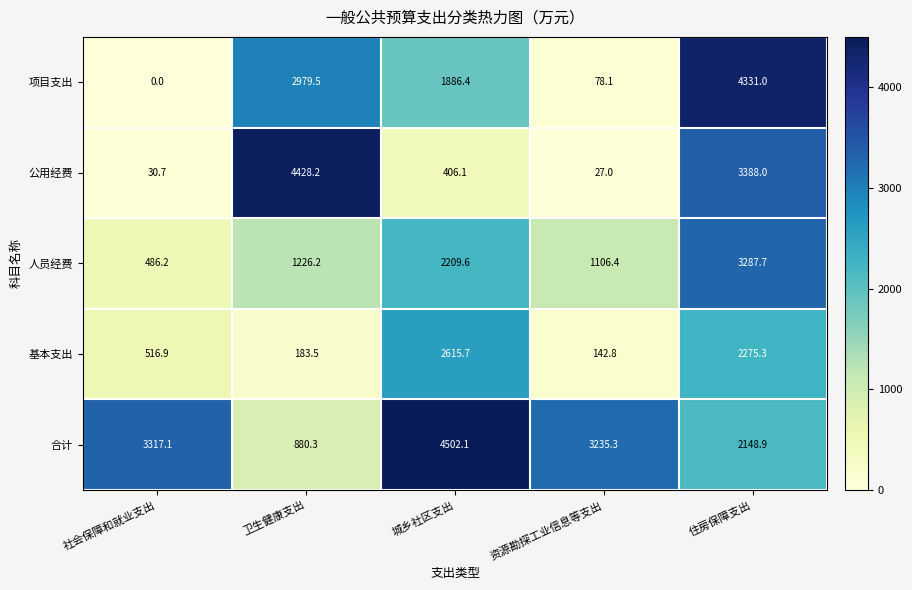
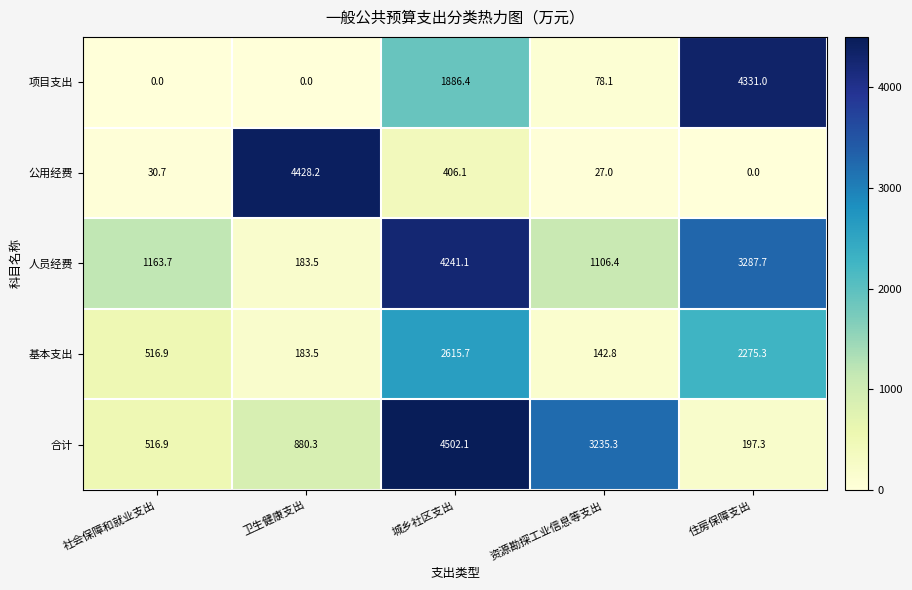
项目支出, 卫生健康支出: 2979.5 -> 0.0
公用经费, 住房保障支出: 3388.0 -> 0.0
人员经费, 社会保障和就业支出: 486.2 -> 1163.7
人员经费, 卫生健康支出: 1226.2 -> 183.5
人员经费, 城乡社区支出: 2209.6 -> 4241.1
合计, 社会保障和就业支出: 3317.1 -> 516.9
合计, 住房保障支出: 2148.9 -> 197.3
